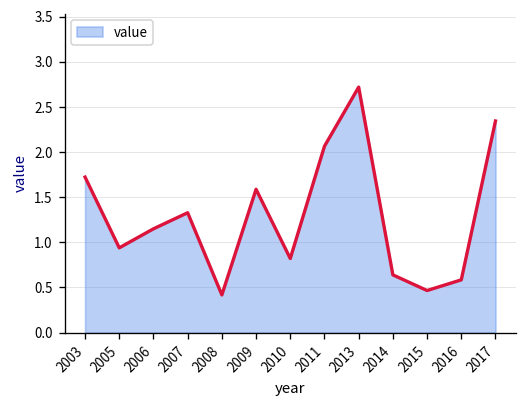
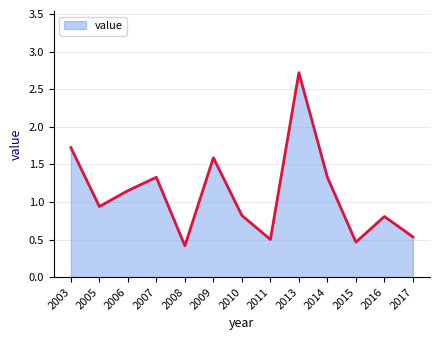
2011: 2.1 -> 0.5
2014: 0.6 -> 1.3
2016: 0.6 -> 0.8
2017: 2.3 -> 0.5
